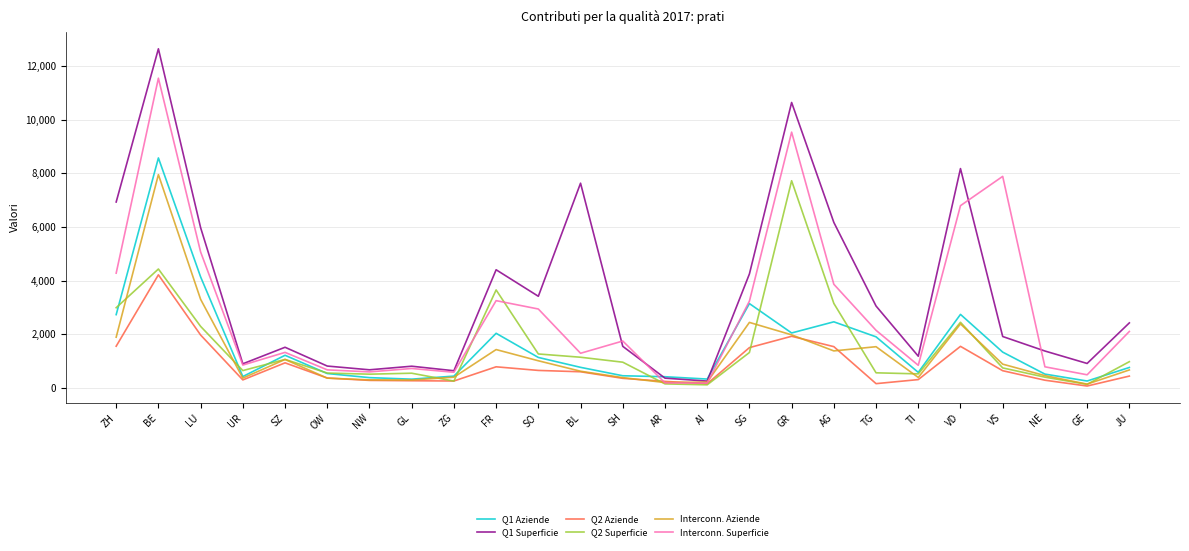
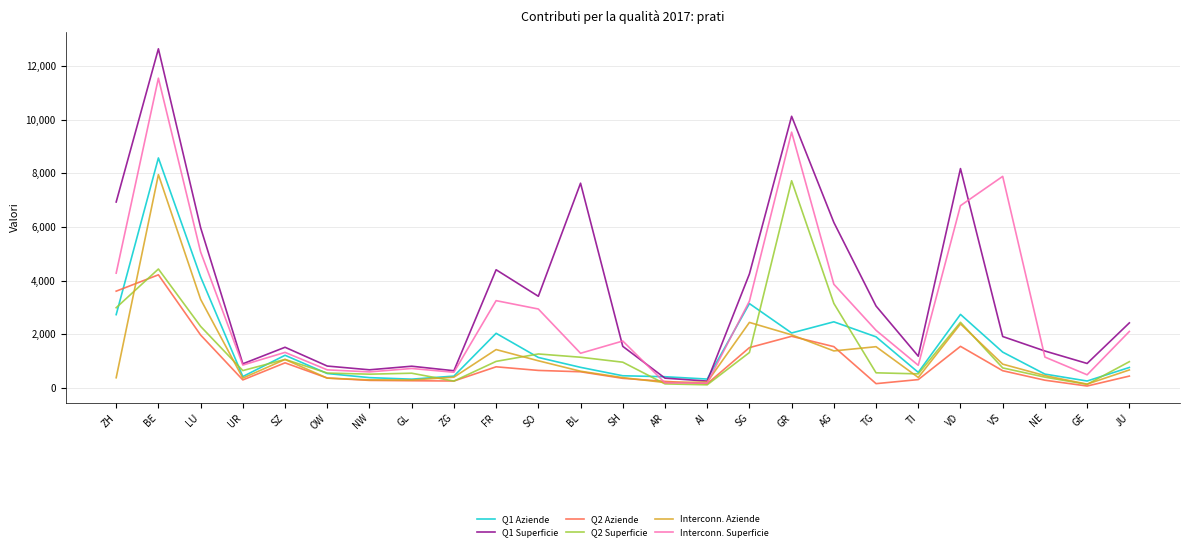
Q2 Aziende, ZH: 1,600 -> 3,600
Interconn. Aziende, ZH: 1,900 -> 400
Q2 Superficie, FR: 3,600 -> 1,000
Q1 Superficie, GR: 10,600 -> 10,100
Interconn. Superficie, NE: 800 -> 1,100
